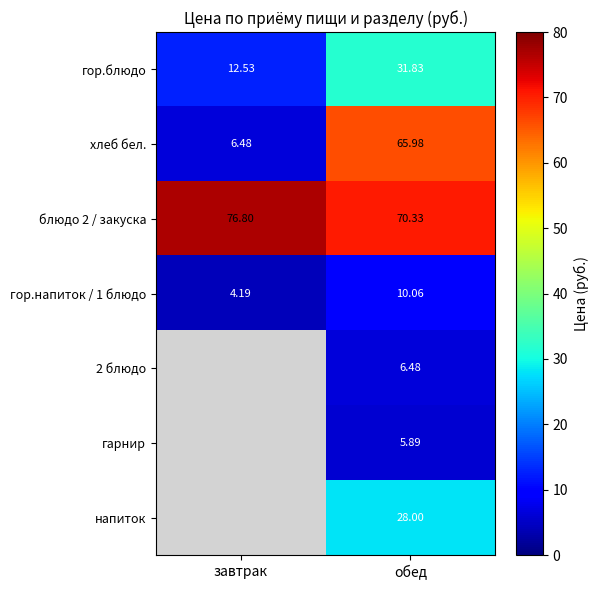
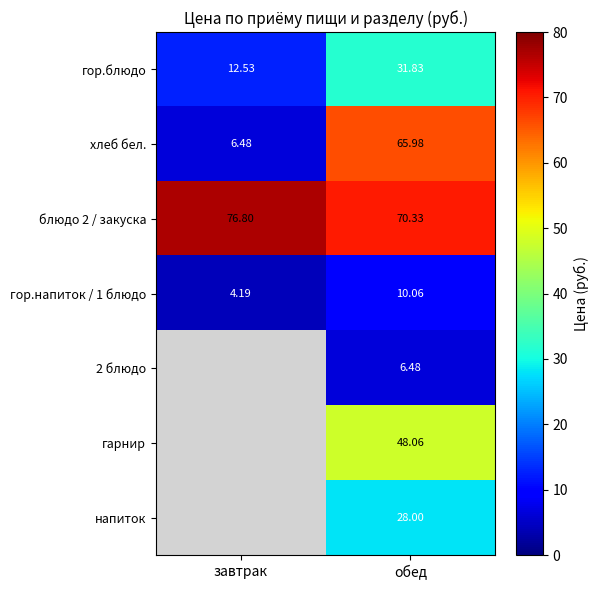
гарнир, обед: 5.89 -> 48.06
